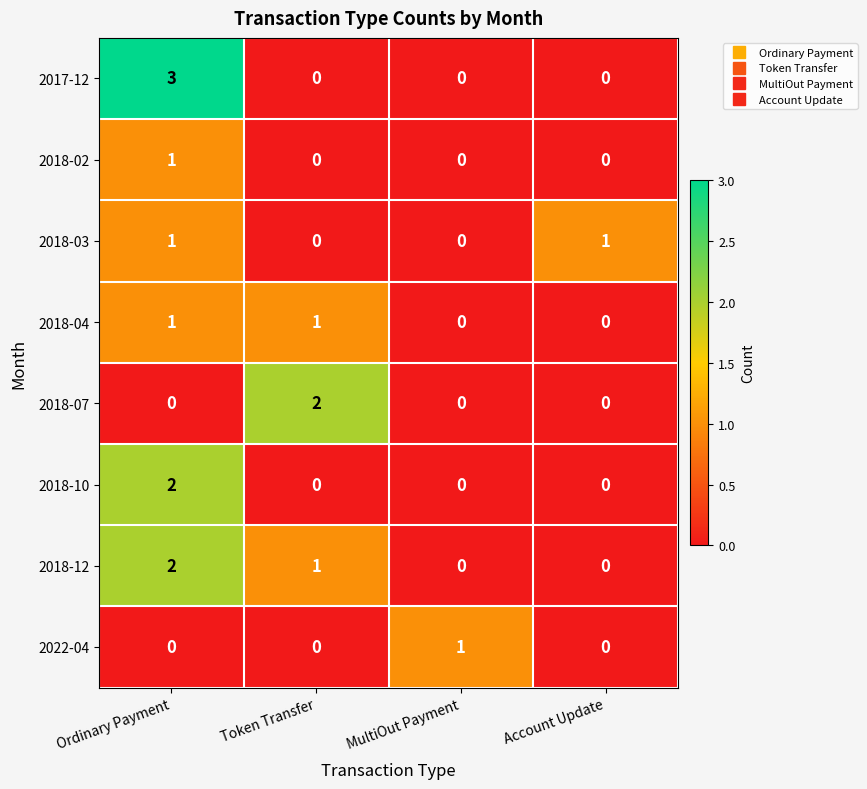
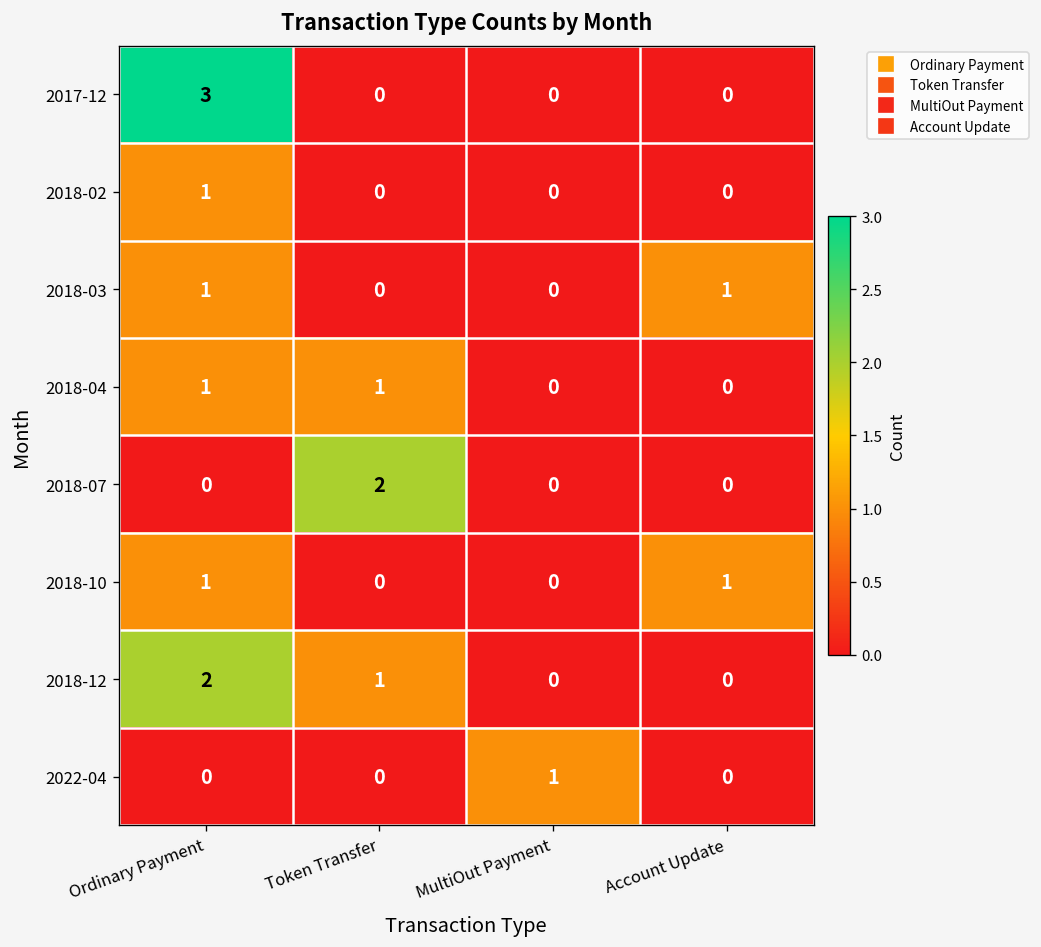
2018-10, Ordinary Payment: 2 -> 1
2018-10, Account Update: 0 -> 1
